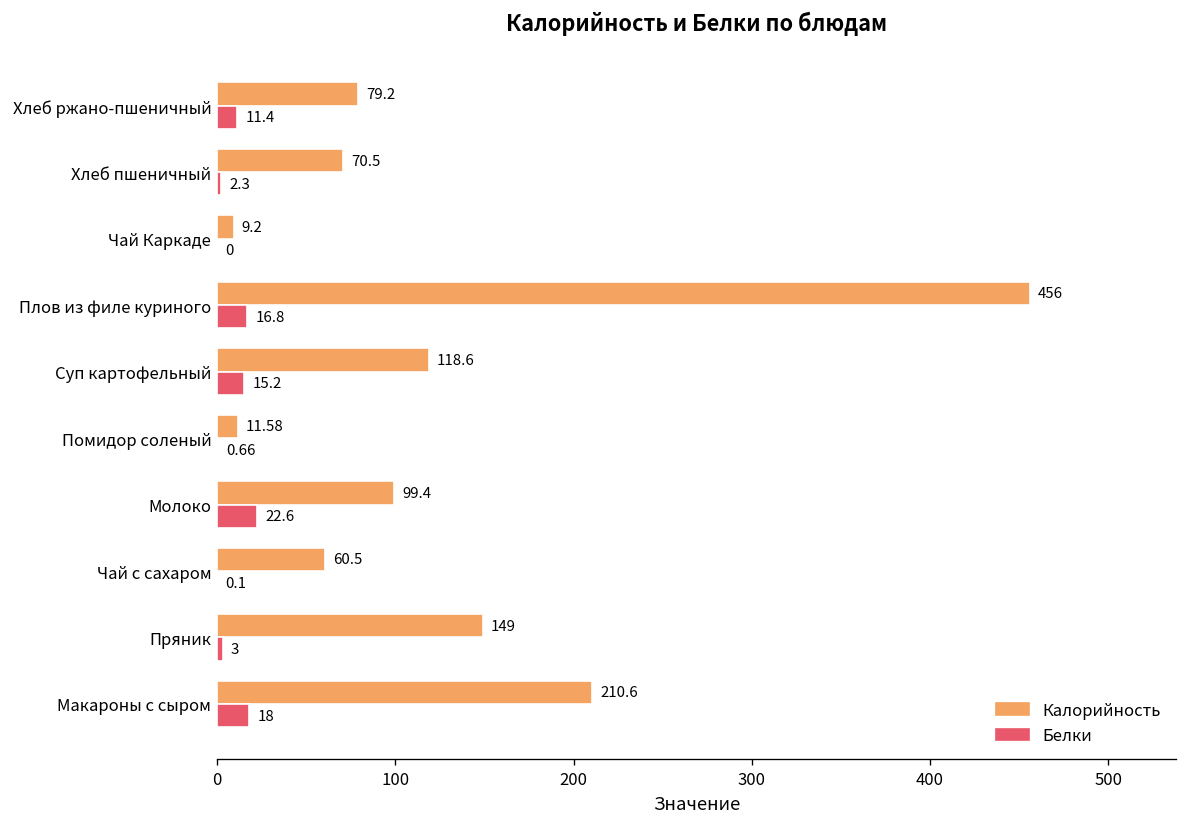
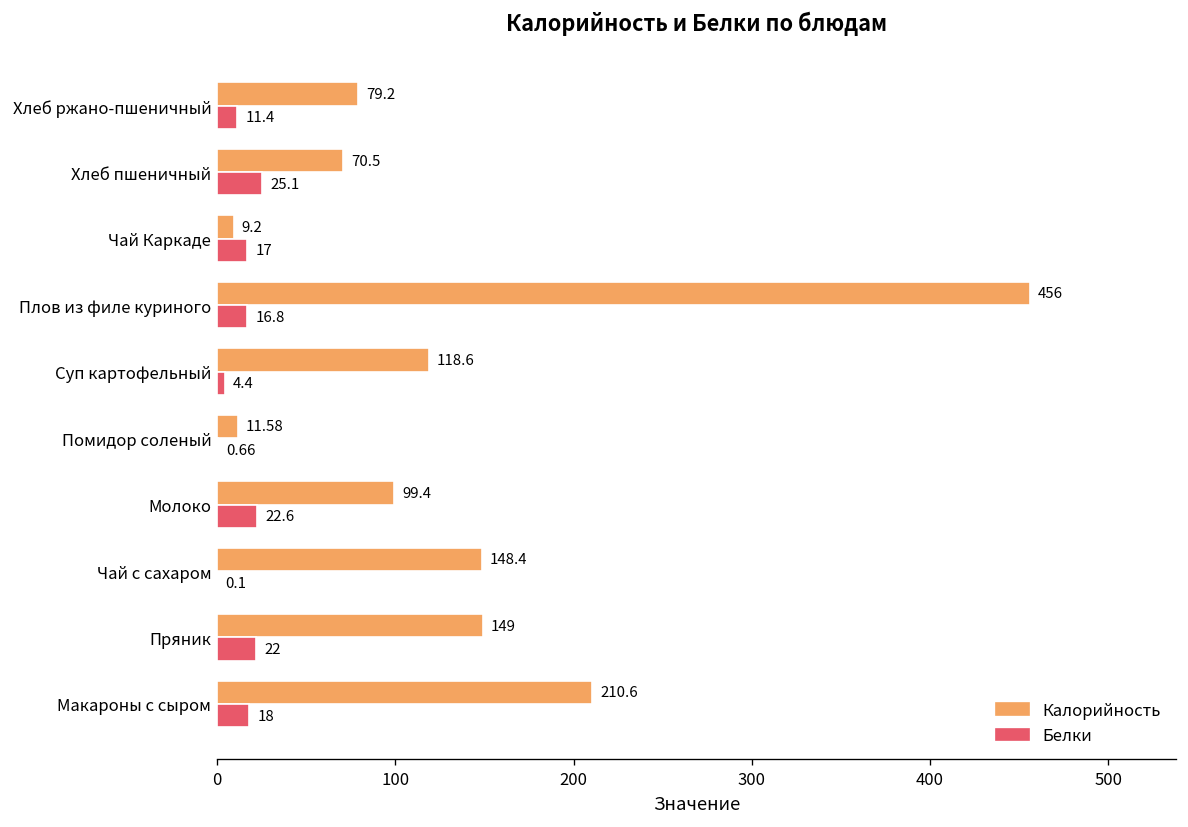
Белки, Хлеб пшеничный: 2.3 -> 25.1
Белки, Чай Каркаде: 0 -> 17
Белки, Суп картофельный: 15.2 -> 4.4
Калорийность, Чай с сахаром: 60.5 -> 148.4
Белки, Пряник: 3 -> 22
